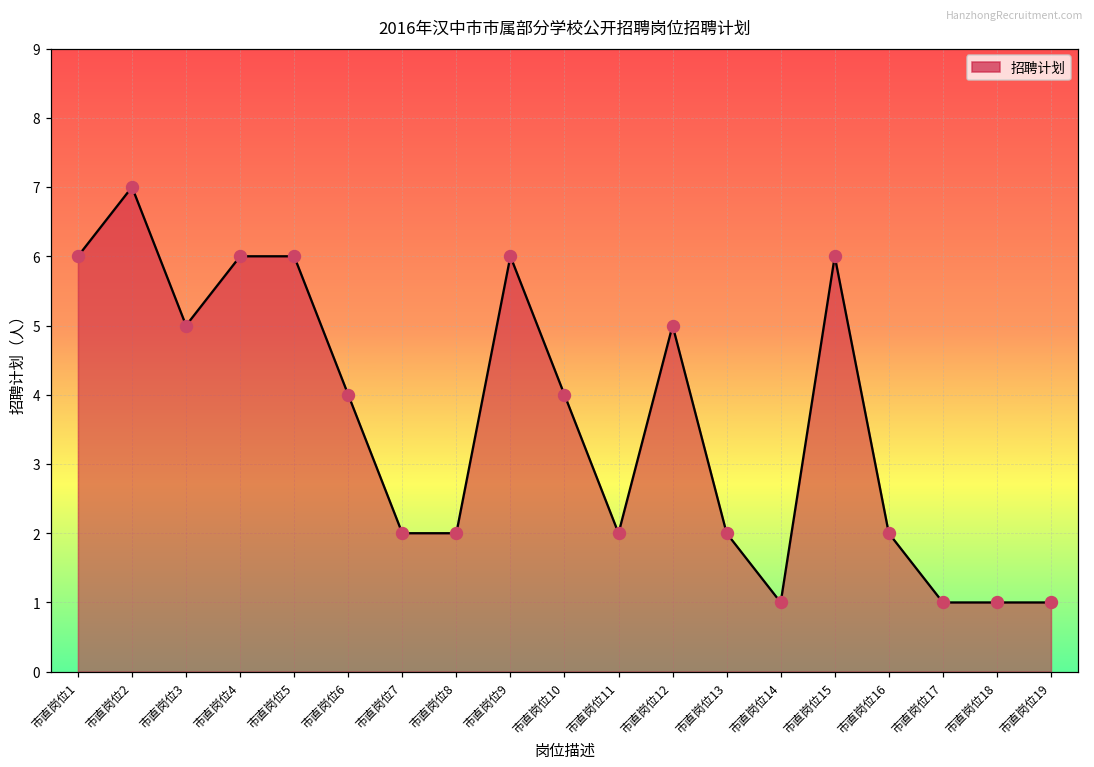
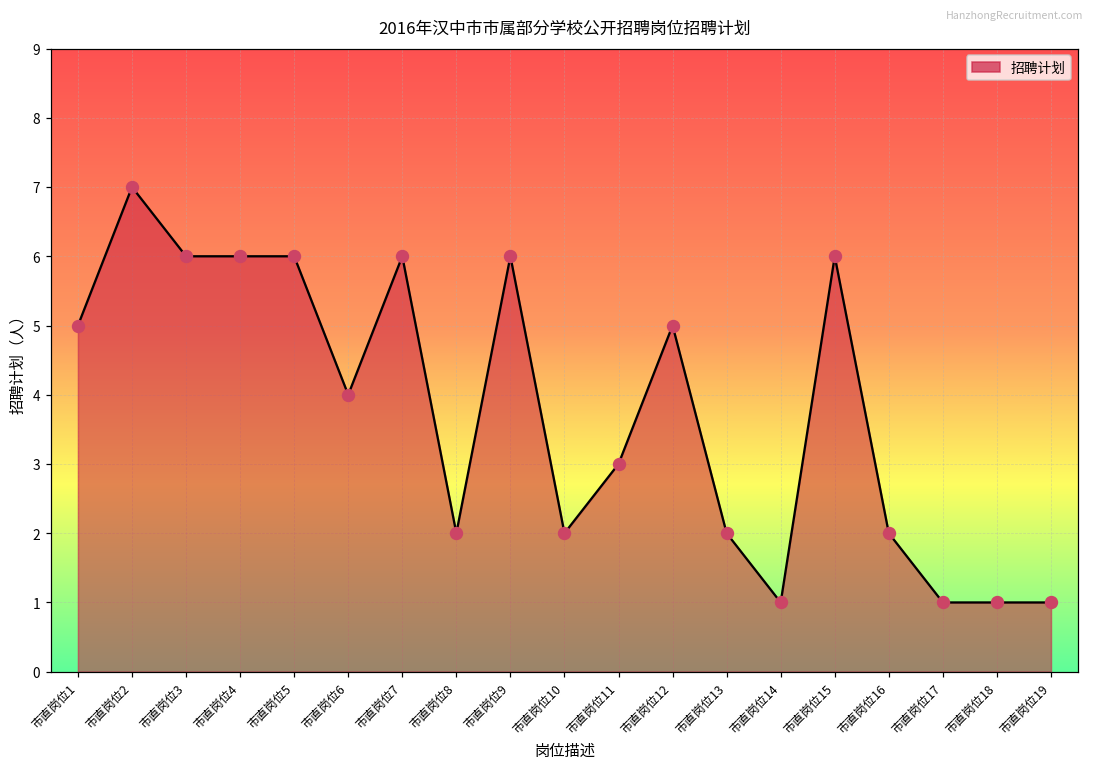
市直岗位1: 6 -> 5
市直岗位3: 5 -> 6
市直岗位7: 2 -> 6
市直岗位10: 4 -> 2
市直岗位11: 2 -> 3
